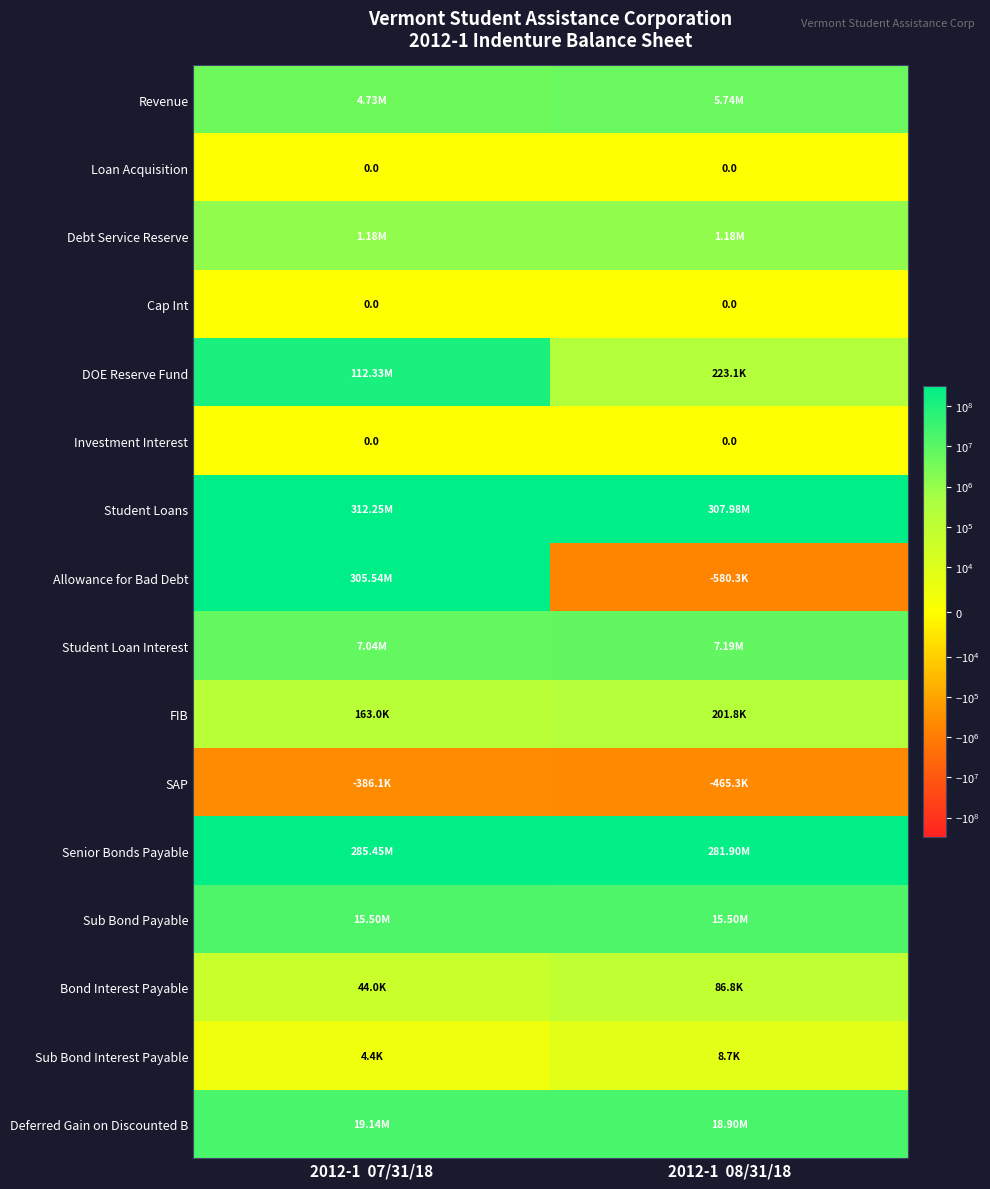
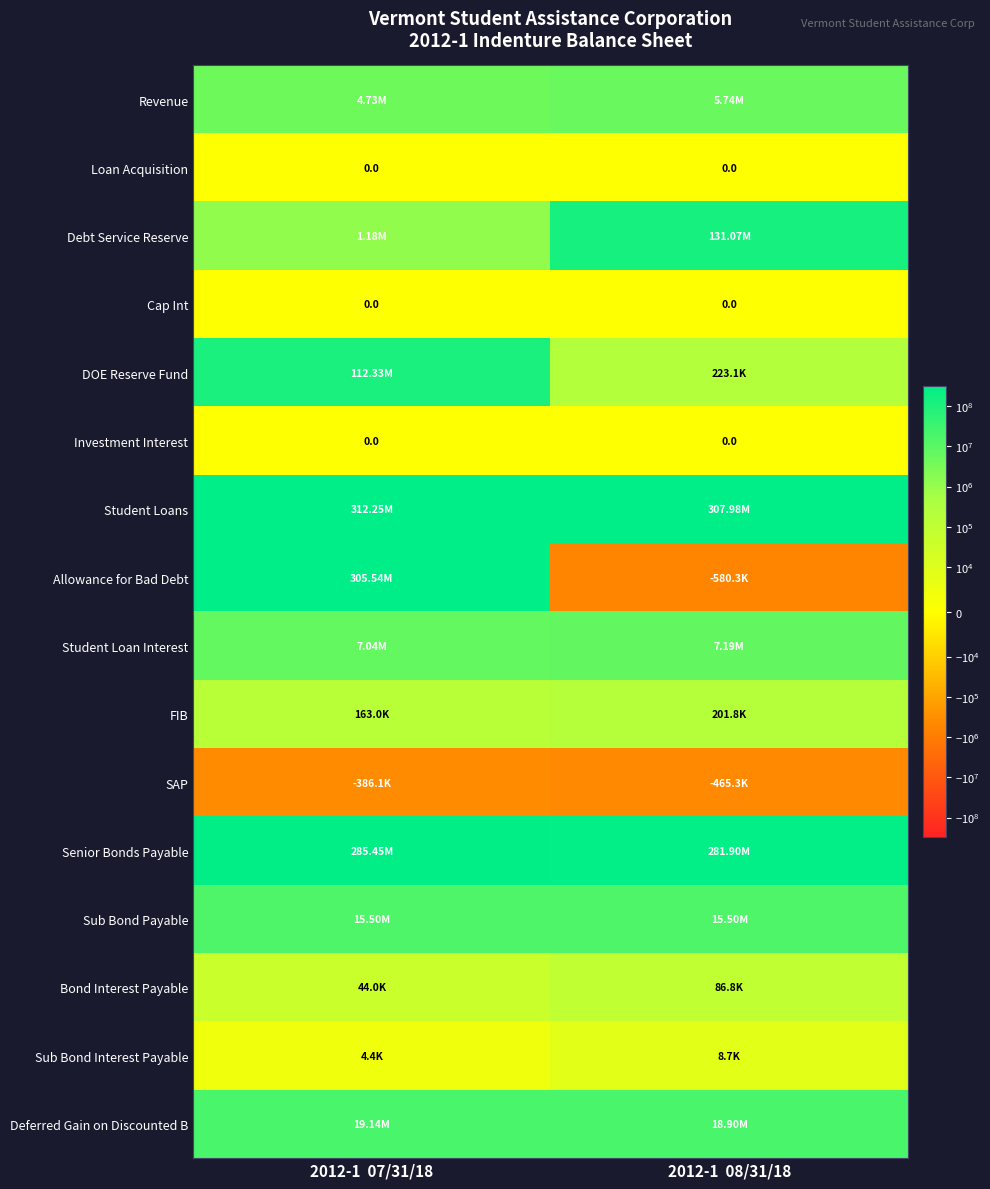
Debt Service Reserve, 2012-1 08/31/18: 1.18M -> 131.07M
